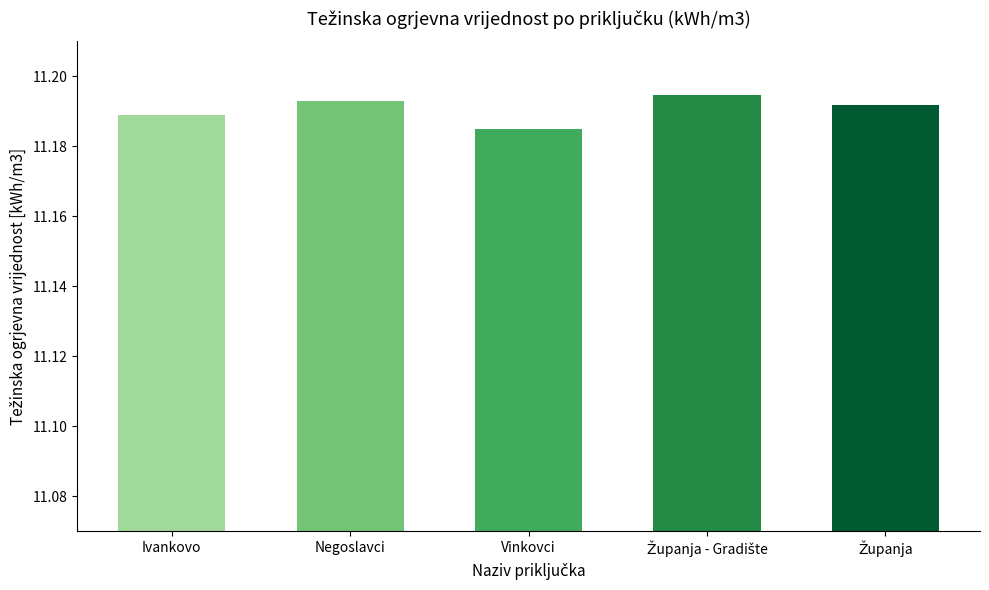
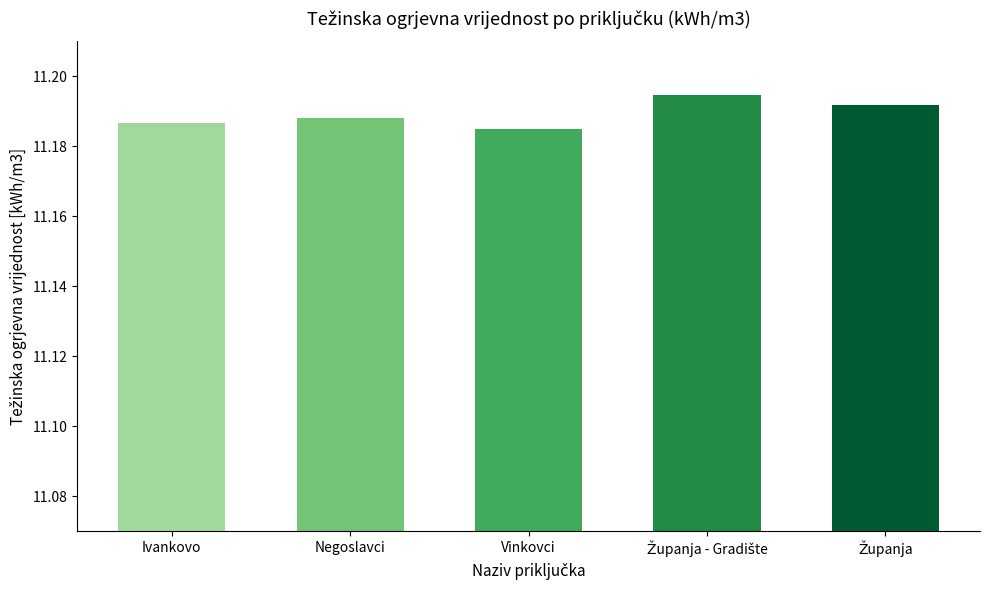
Ivankovo: 11.189 -> 11.187
Negoslavci: 11.193 -> 11.188
